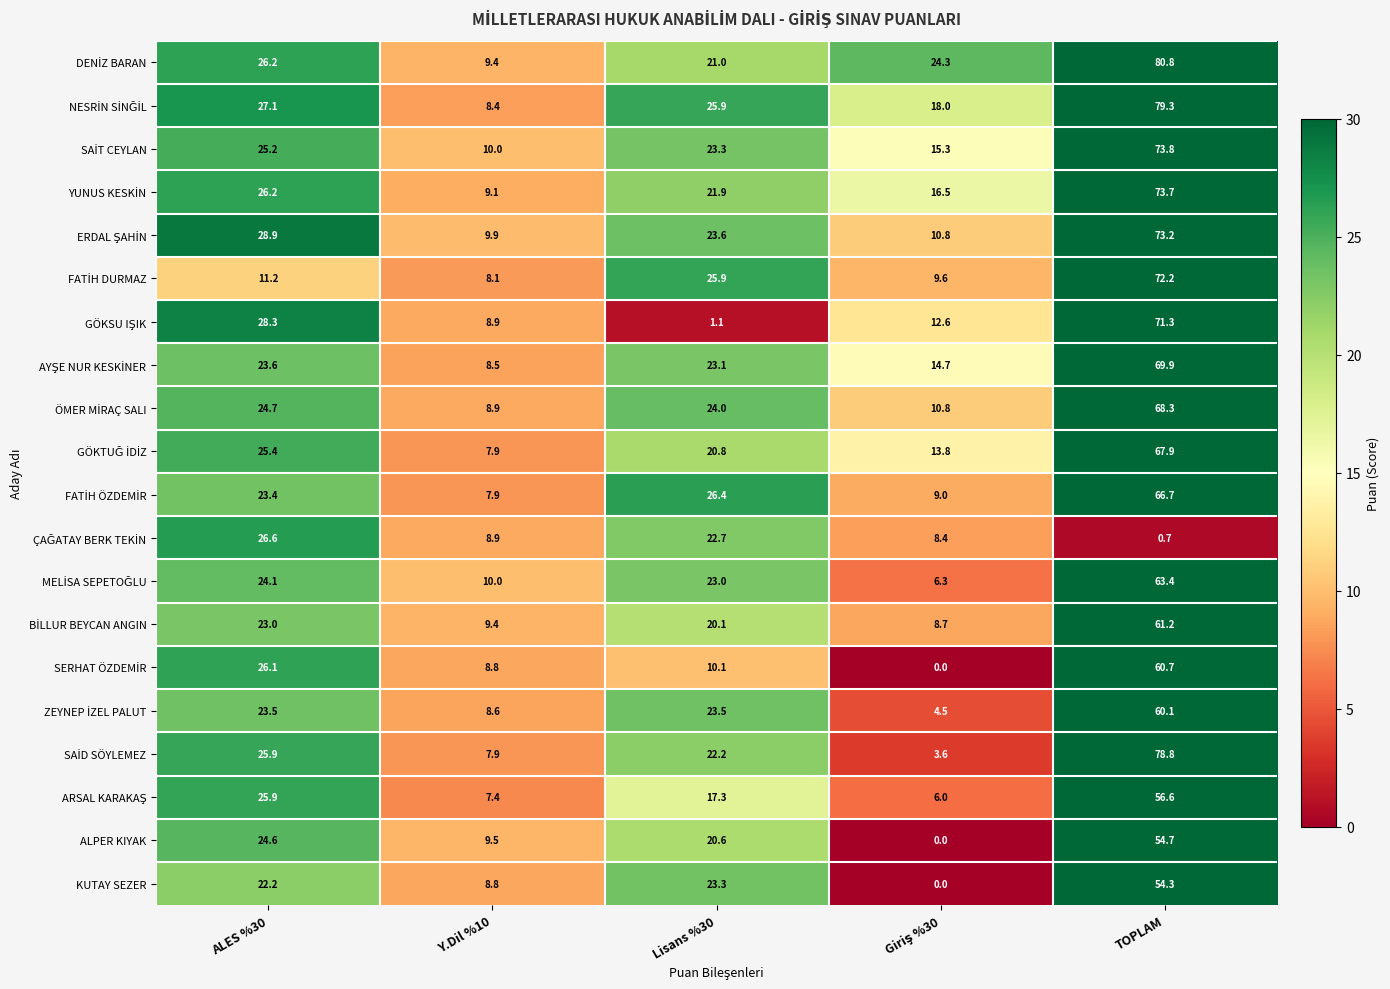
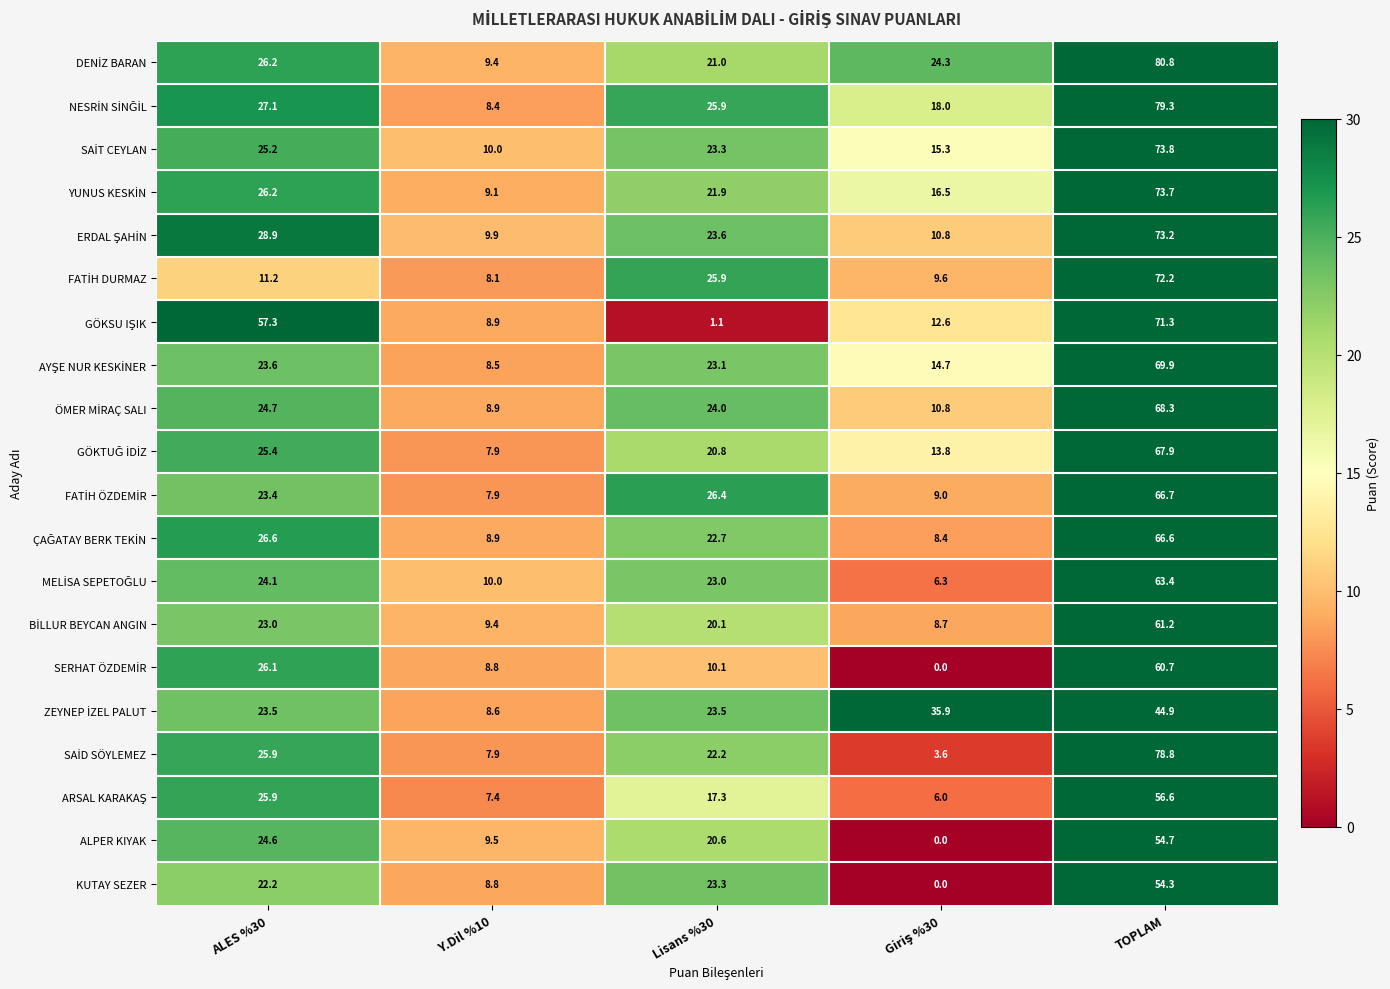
GÖKSU IŞIK, ALES %30: 28.3 -> 57.3
ÇAĞATAY BERK TEKİN, TOPLAM: 0.7 -> 66.6
ZEYNEP İZEL PALUT, Giriş %30: 4.5 -> 35.9
ZEYNEP İZEL PALUT, TOPLAM: 60.1 -> 44.9
